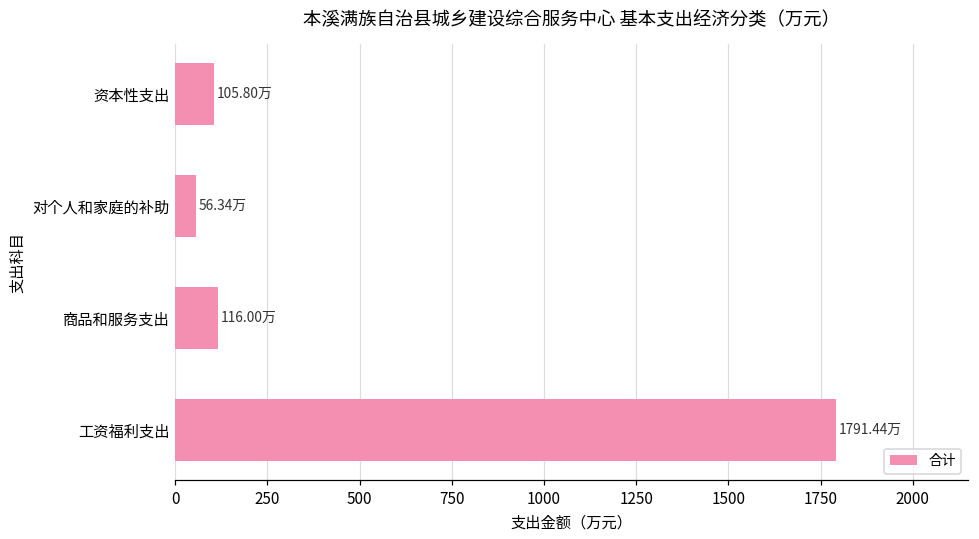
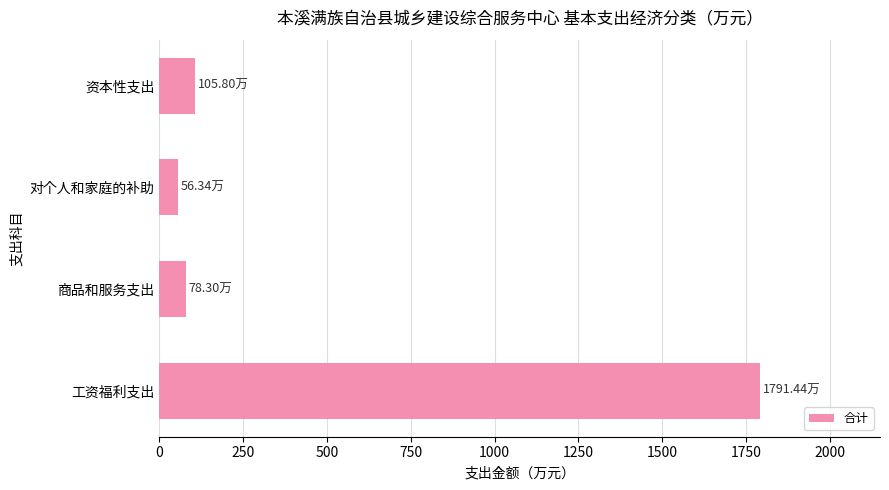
商品和服务支出: 116.00万 -> 78.30万
